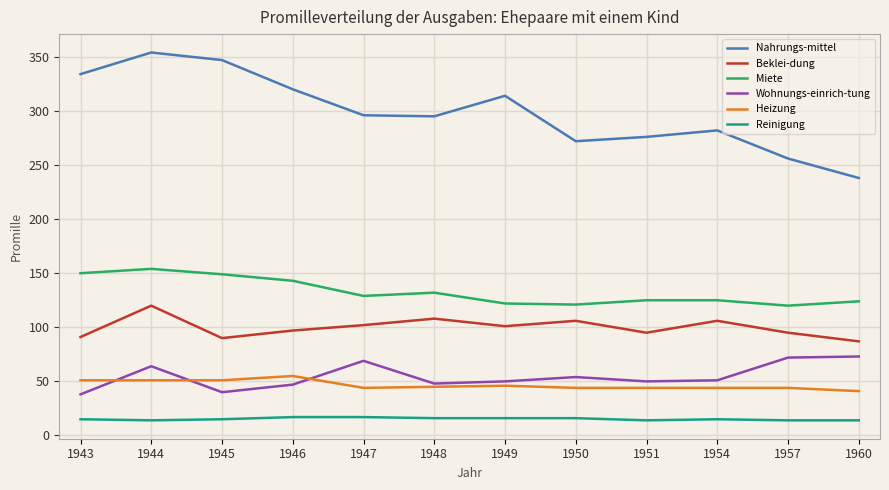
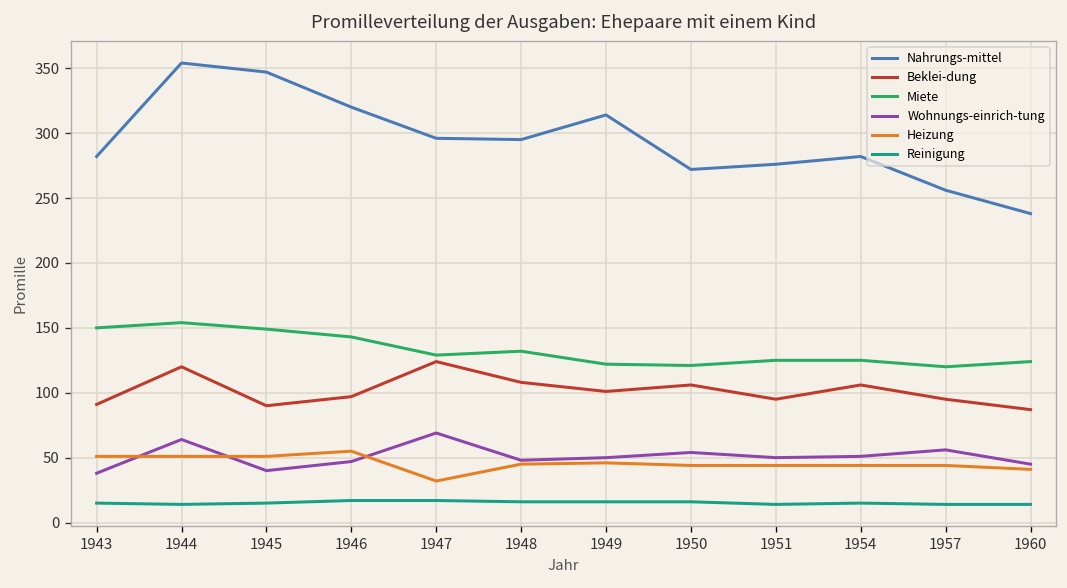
Nahrungs-mittel, 1943: 334 -> 282
Beklei-dung, 1947: 102 -> 124
Heizung, 1947: 44 -> 32
Wohnungs-einrich-tung, 1957: 72 -> 56
Wohnungs-einrich-tung, 1960: 73 -> 45
